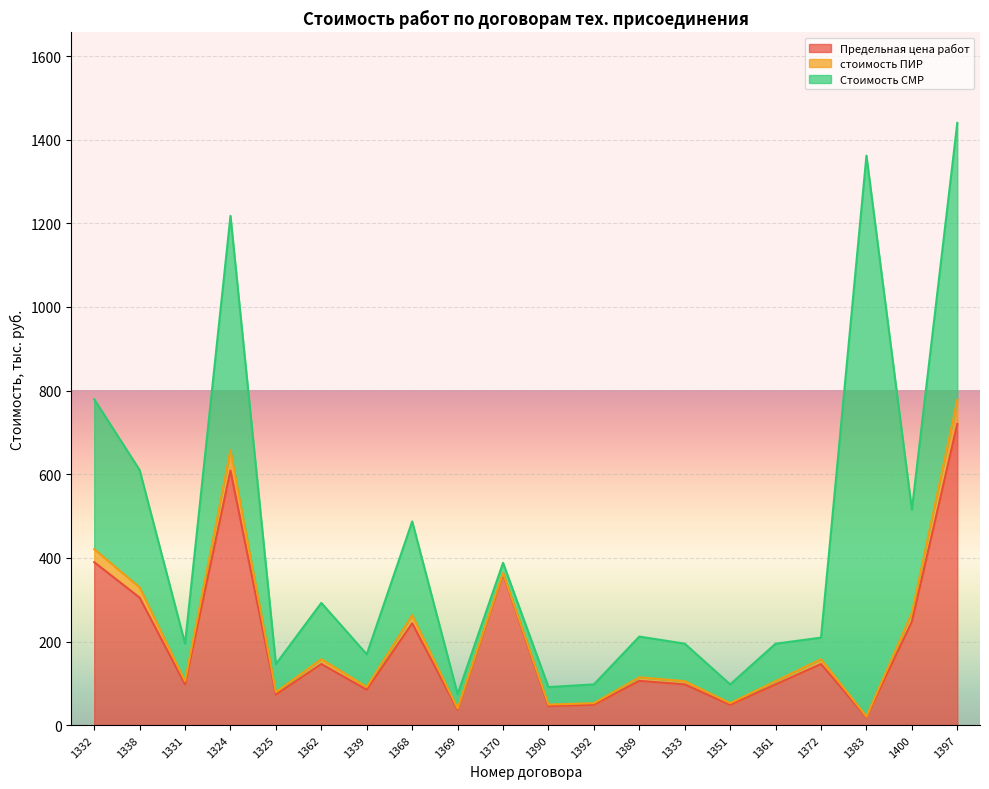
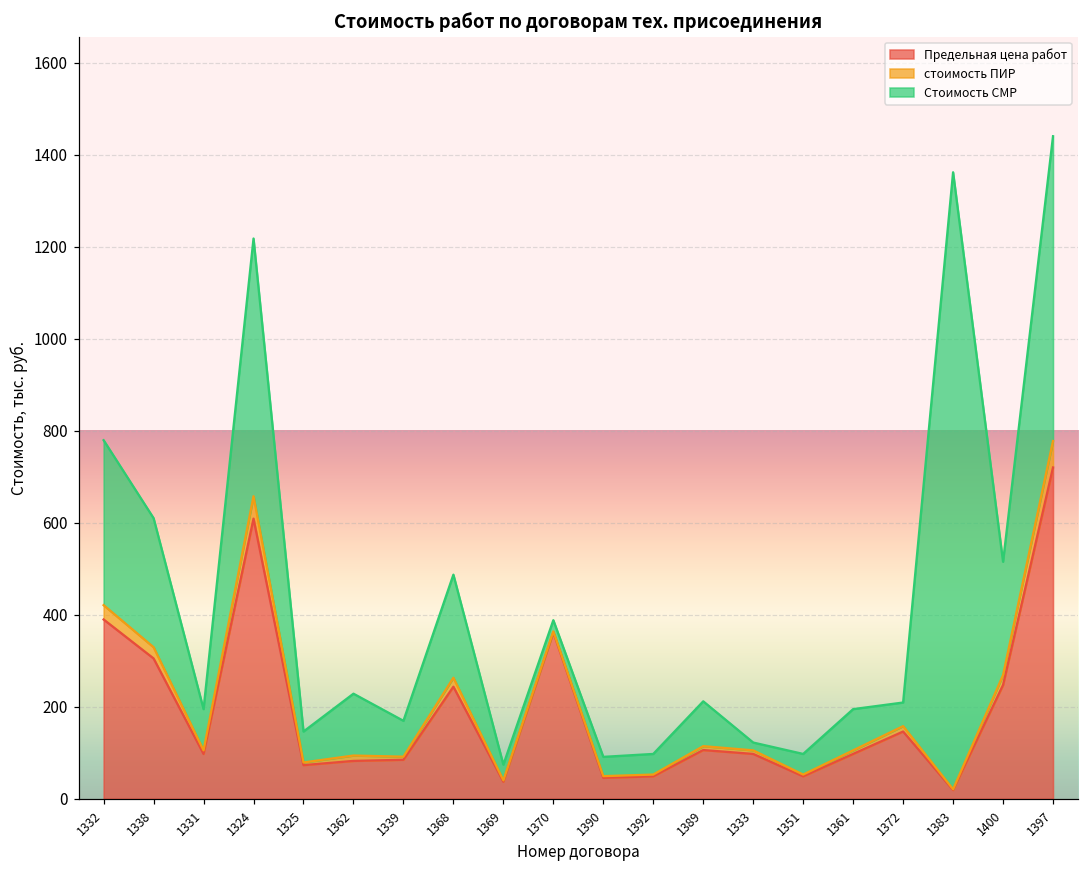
Предельная цена работ, 1362: 150 -> 80
Стоимость СМР, 1333: 90 -> 20
